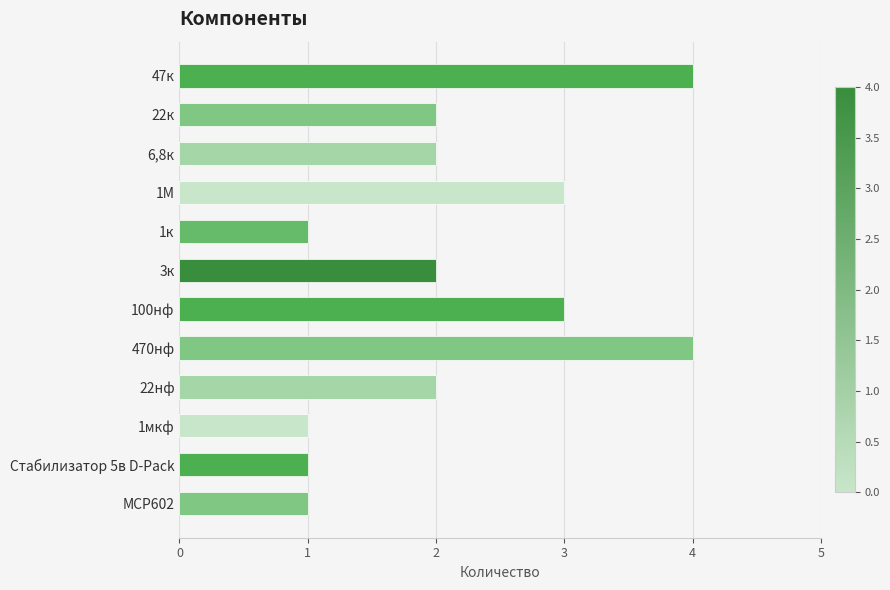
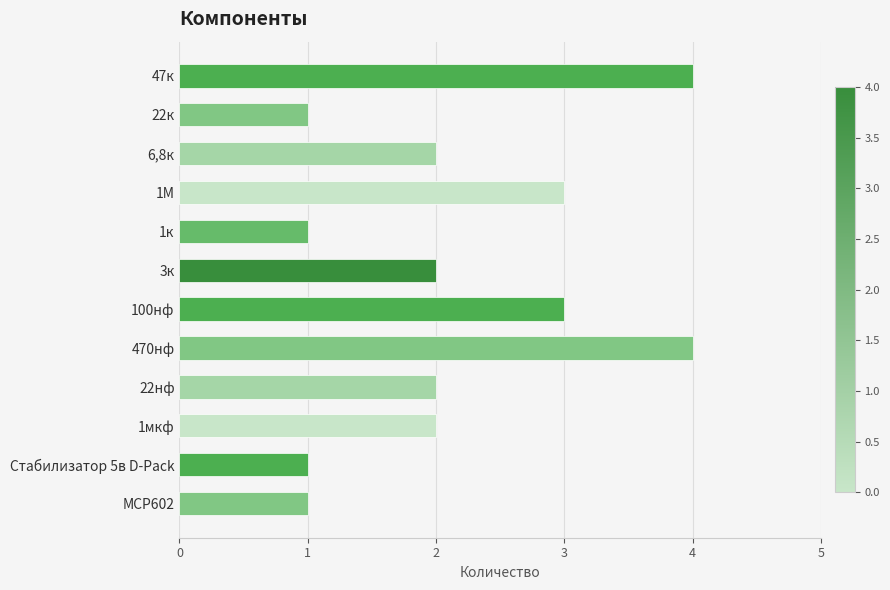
22к: 2 -> 1
1мкф: 1 -> 2
